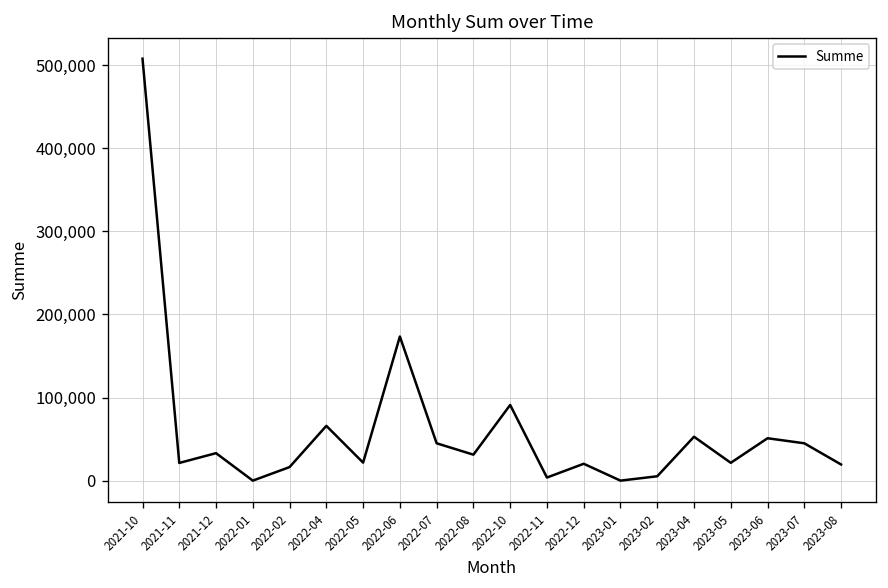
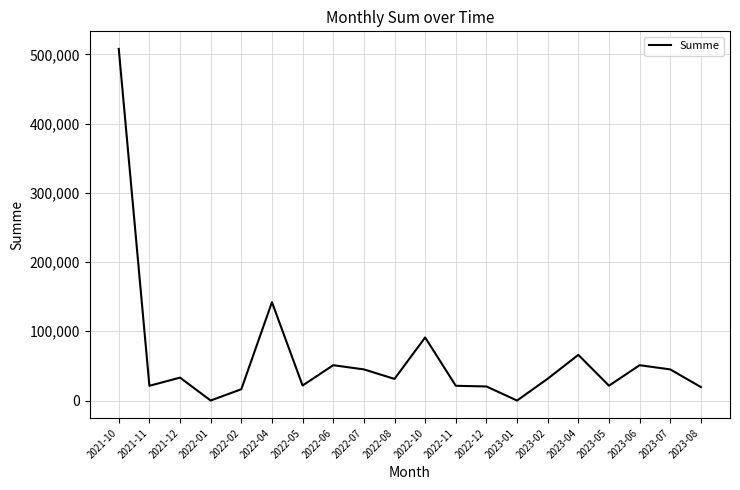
2022-04: 70,000 -> 140,000
2022-06: 170,000 -> 50,000
2022-11: 0 -> 20,000
2023-02: 10,000 -> 30,000
2023-04: 50,000 -> 70,000
